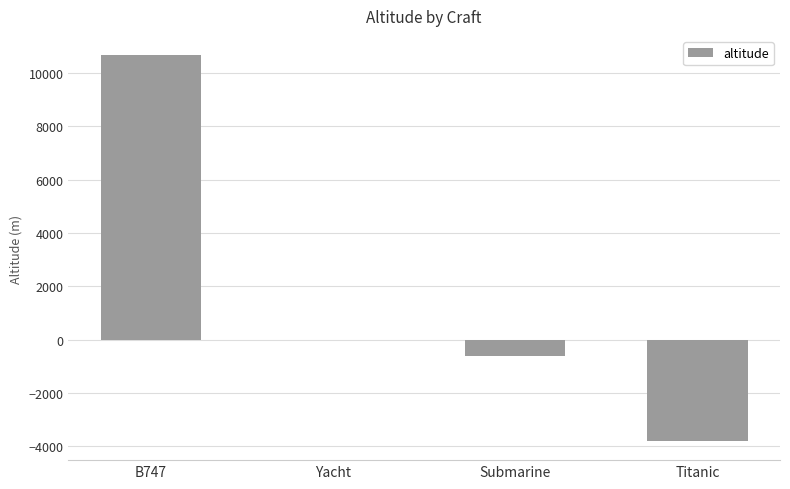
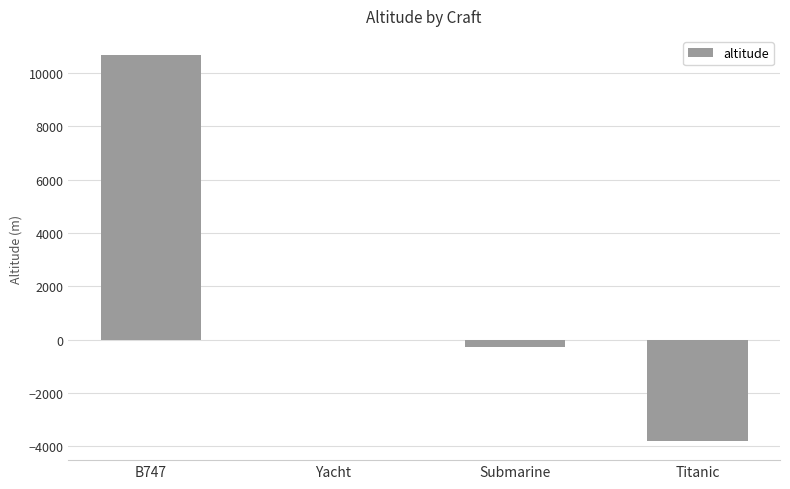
Submarine: -600 -> -300
